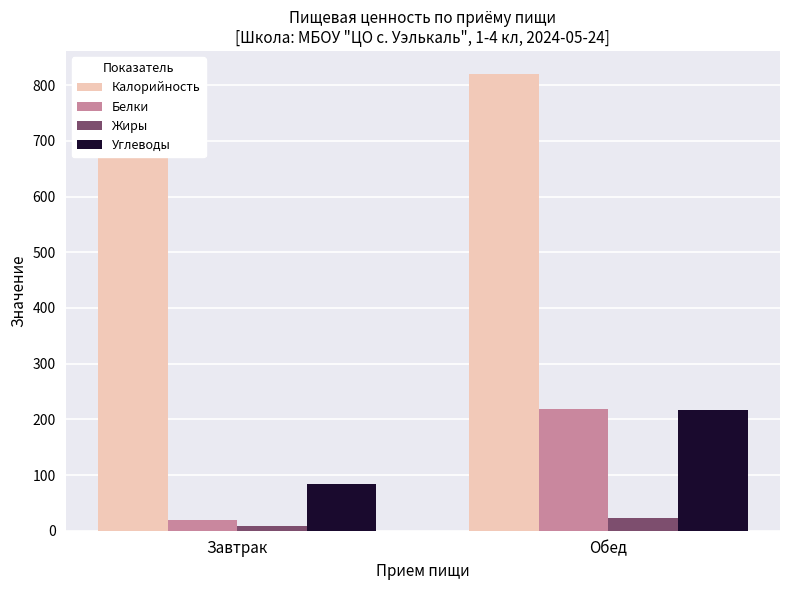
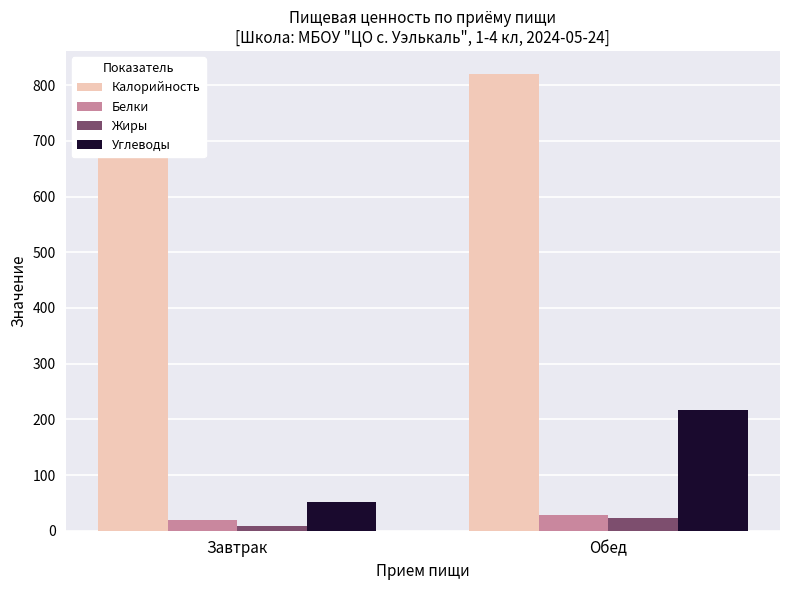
Углеводы, Завтрак: 80 -> 50
Белки, Обед: 220 -> 30
